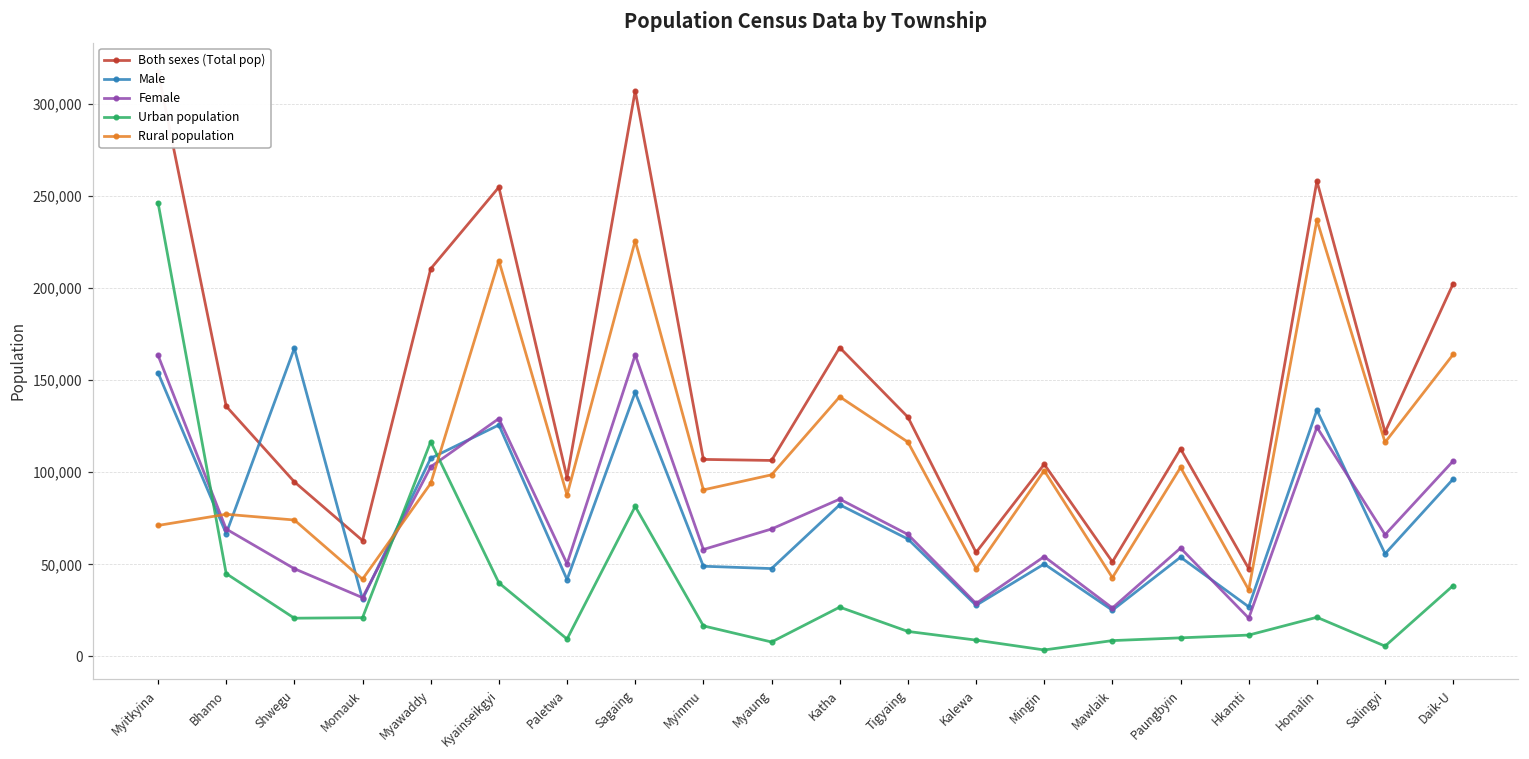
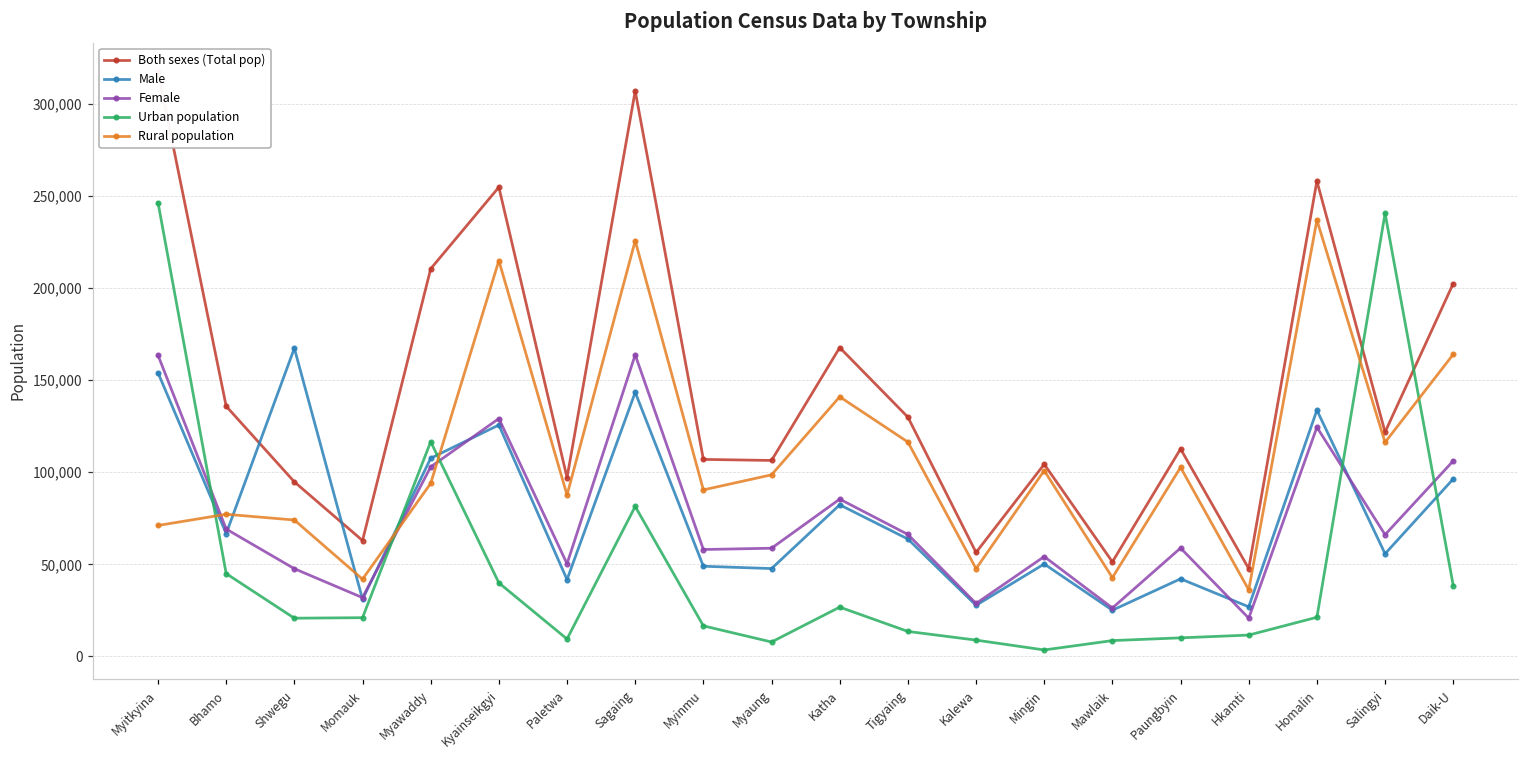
Female, Myaung: 69,000 -> 59,000
Male, Paungbyin: 54,000 -> 42,000
Urban population, Salingyi: 6,000 -> 241,000
